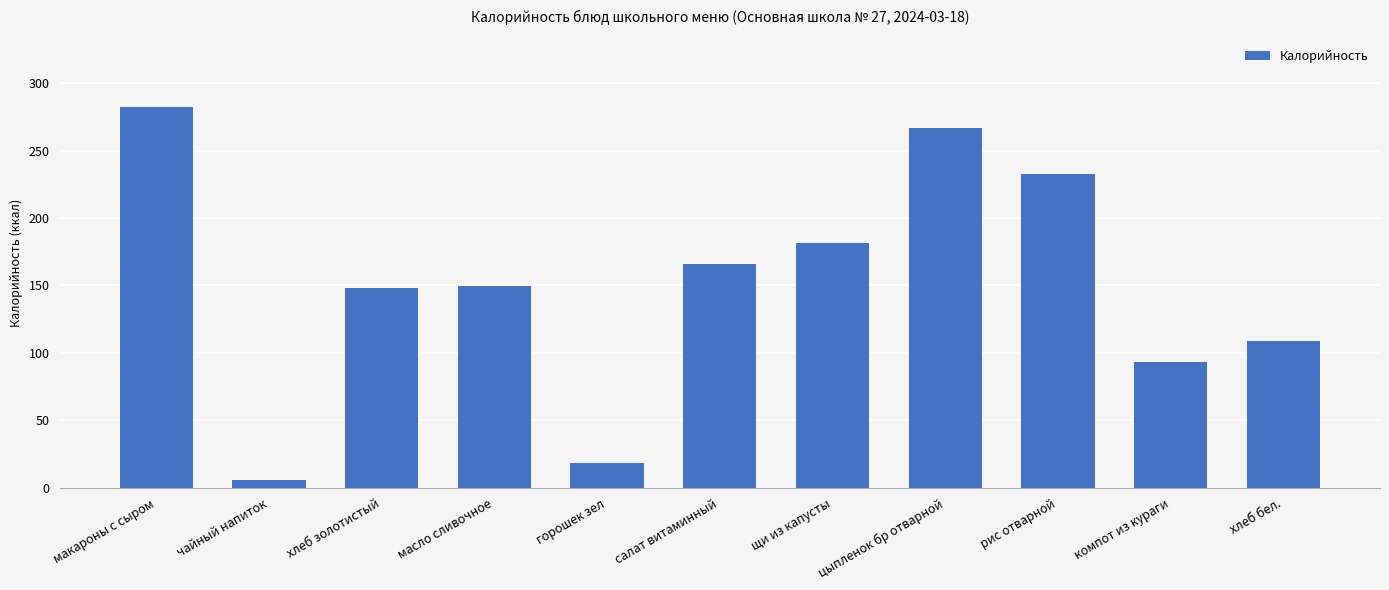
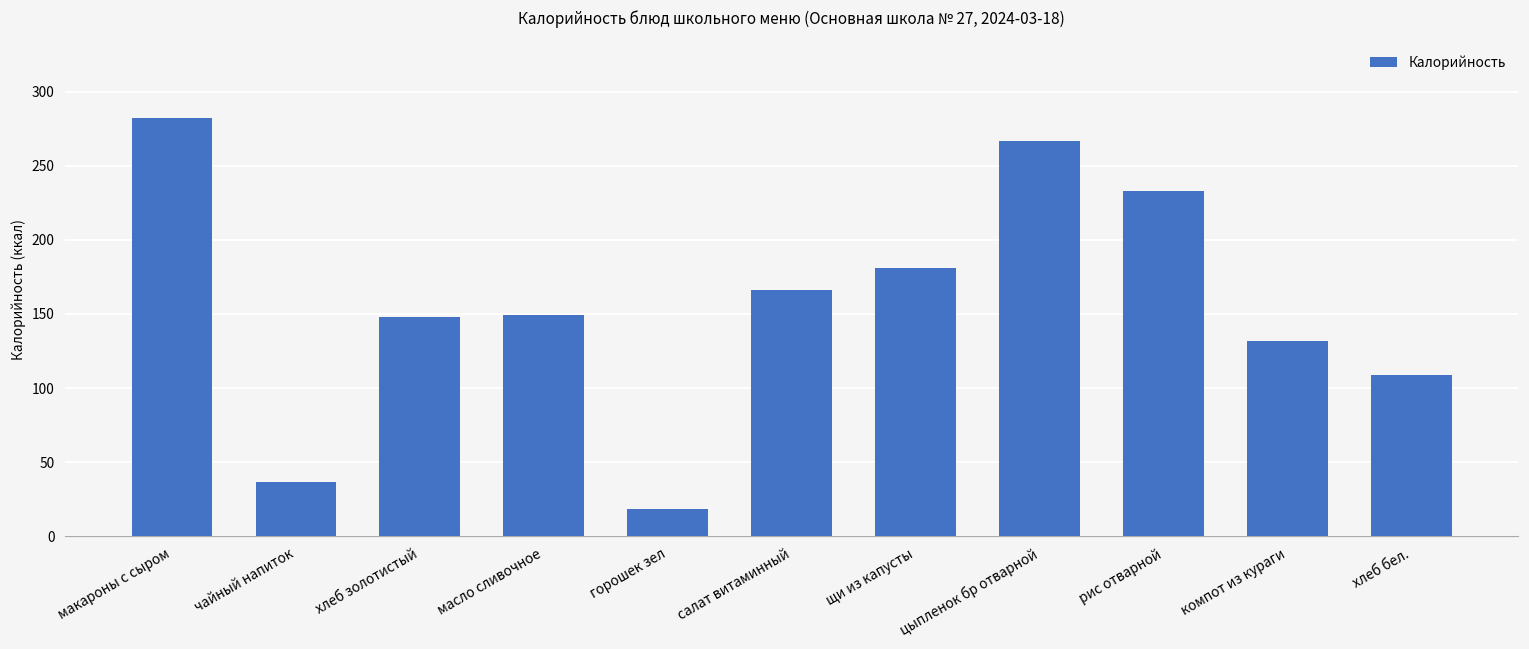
чайный напиток: 6 -> 37
компот из кураги: 93 -> 132
